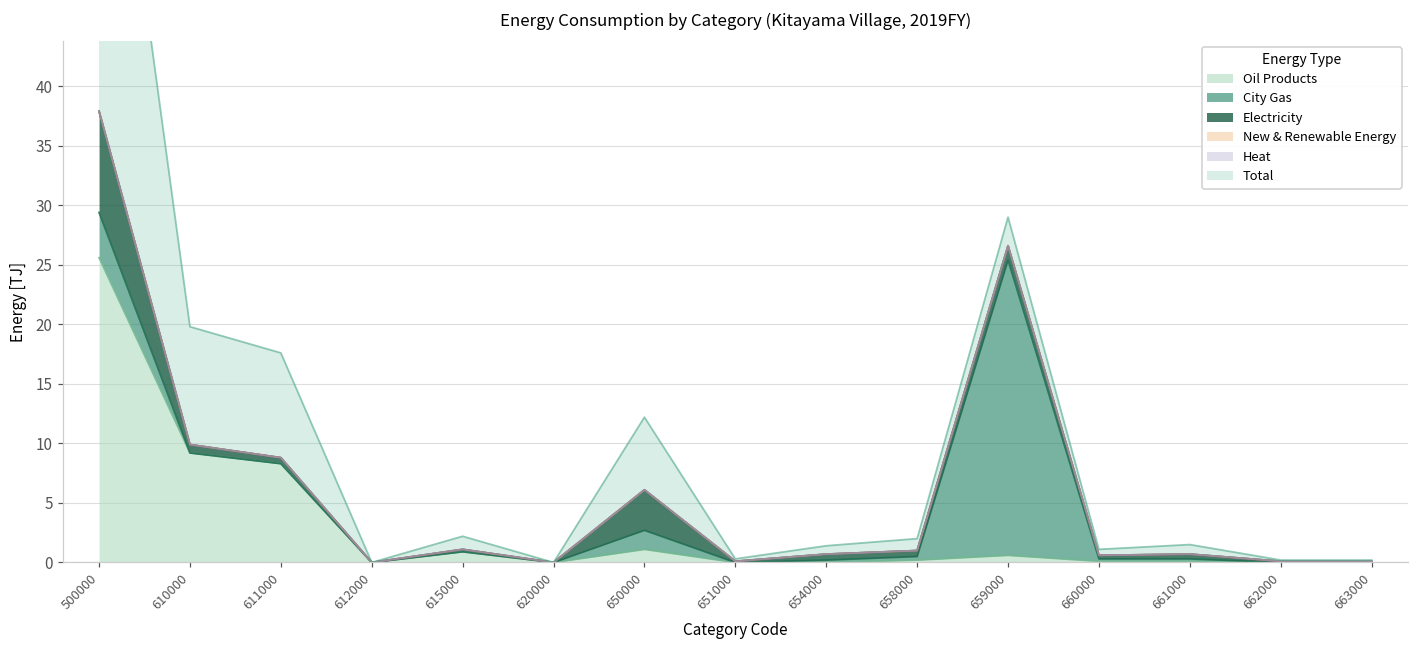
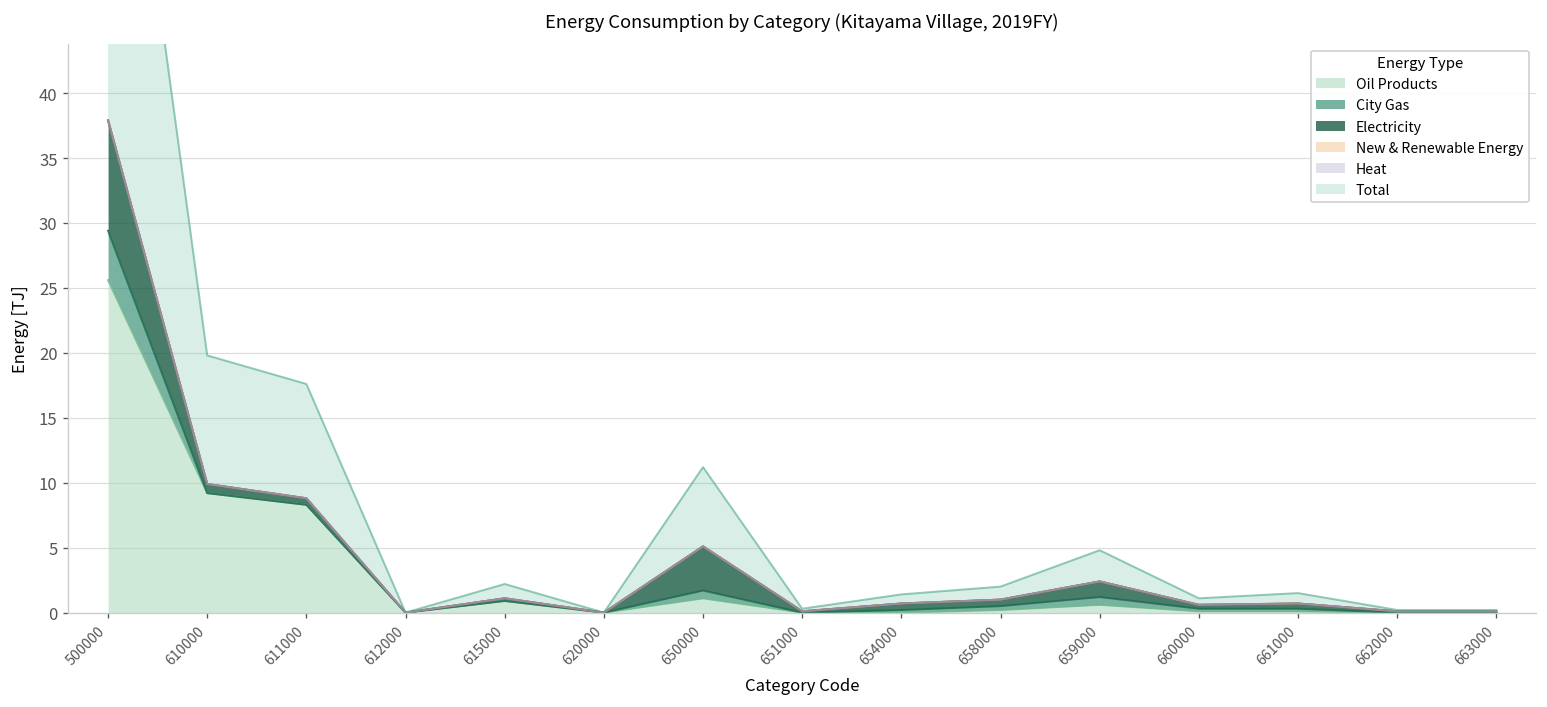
City Gas, 650000: 1.6 -> 0.6
City Gas, 659000: 24.8 -> 0.6
